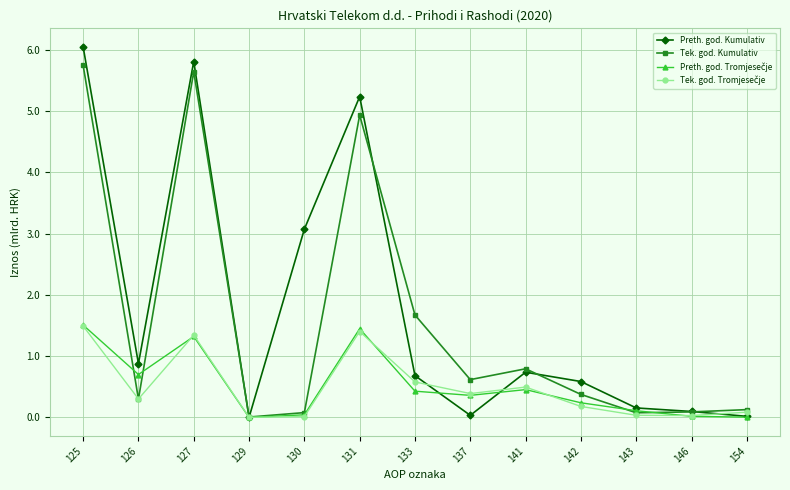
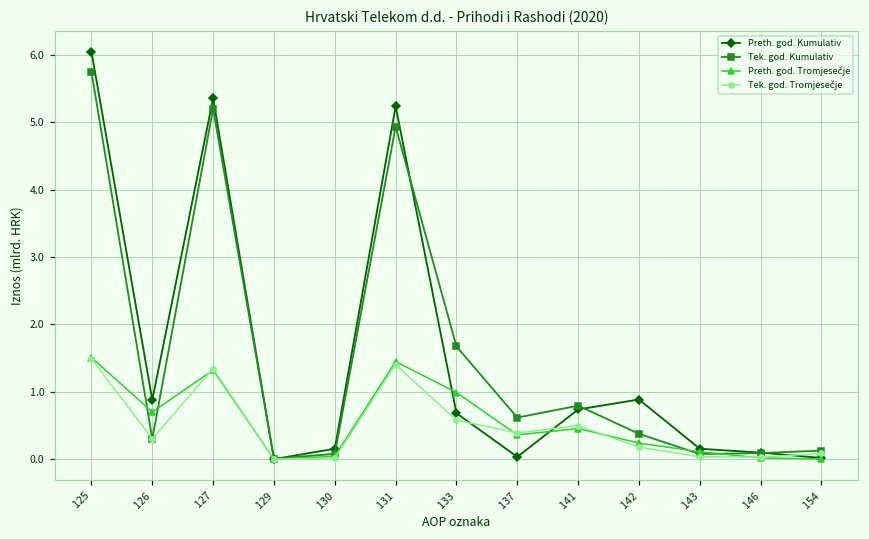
Preth. god. Kumulativ, 127: 5.8 -> 5.4
Tek. god. Kumulativ, 127: 5.6 -> 5.2
Preth. god. Kumulativ, 130: 3.1 -> 0.2
Preth. god. Tromjesečje, 133: 0.4 -> 1.0
Preth. god. Kumulativ, 142: 0.6 -> 0.9
